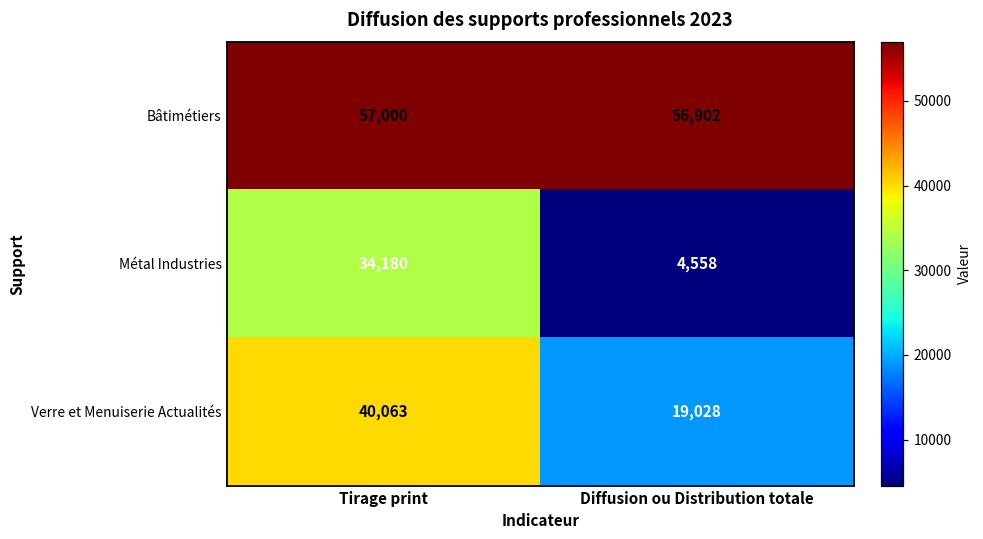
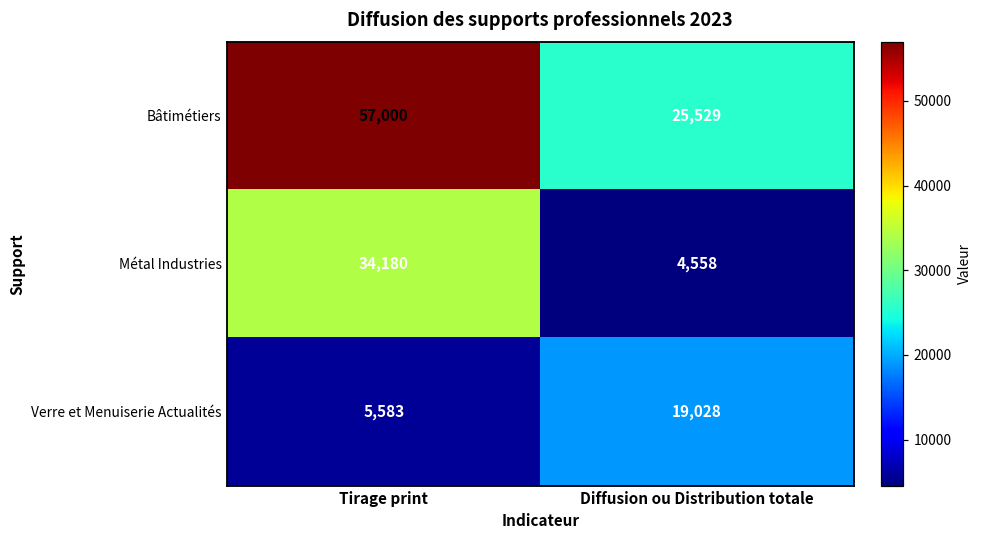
Bâtimétiers, Diffusion ou Distribution totale: 56,902 -> 25,529
Verre et Menuiserie Actualités, Tirage print: 40,063 -> 5,583
